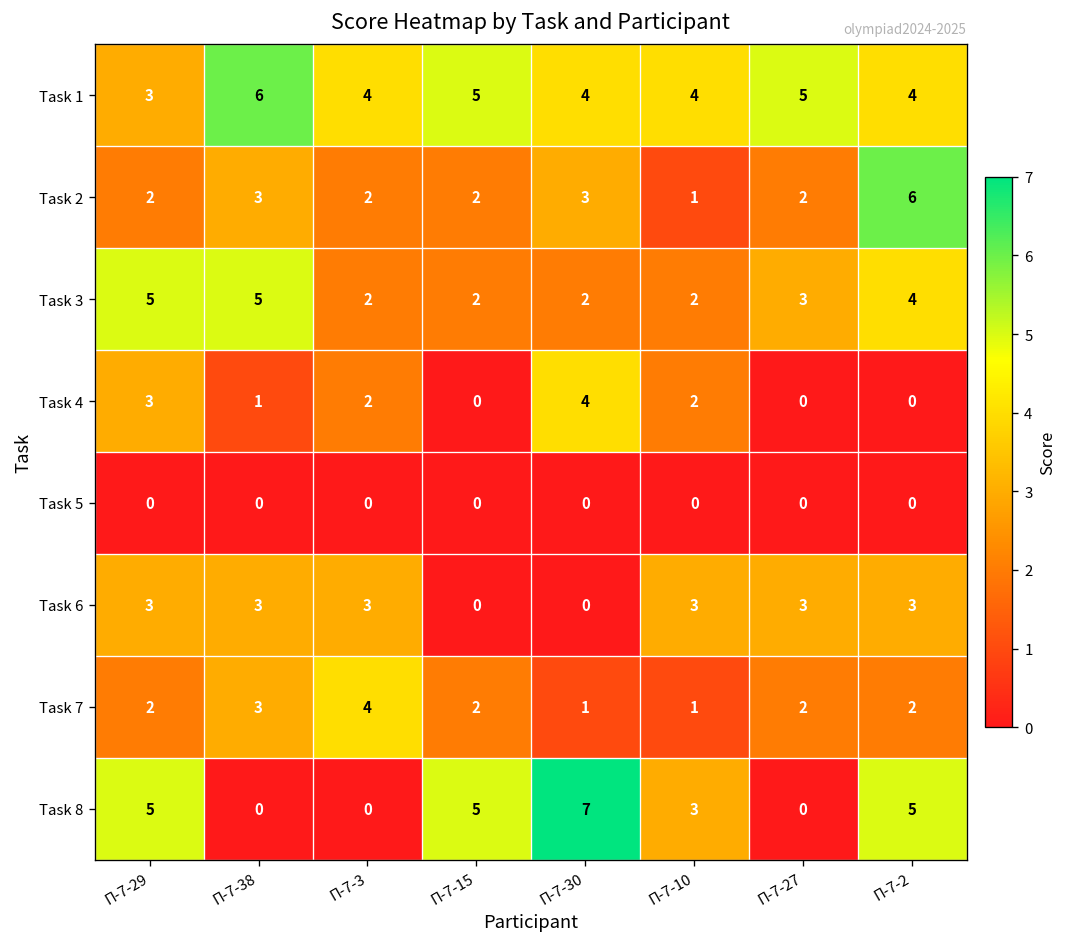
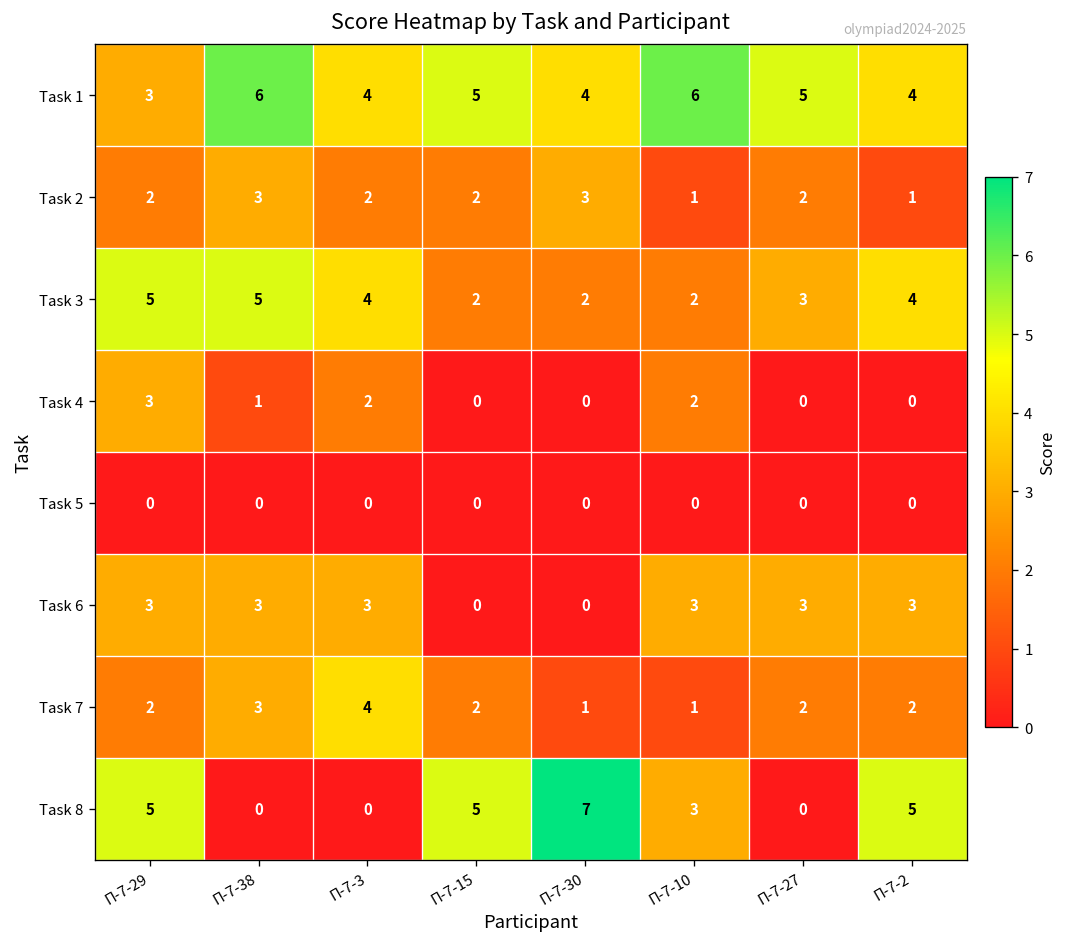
Task 1, П-7-10: 4 -> 6
Task 2, П-7-2: 6 -> 1
Task 3, П-7-3: 2 -> 4
Task 4, П-7-30: 4 -> 0
